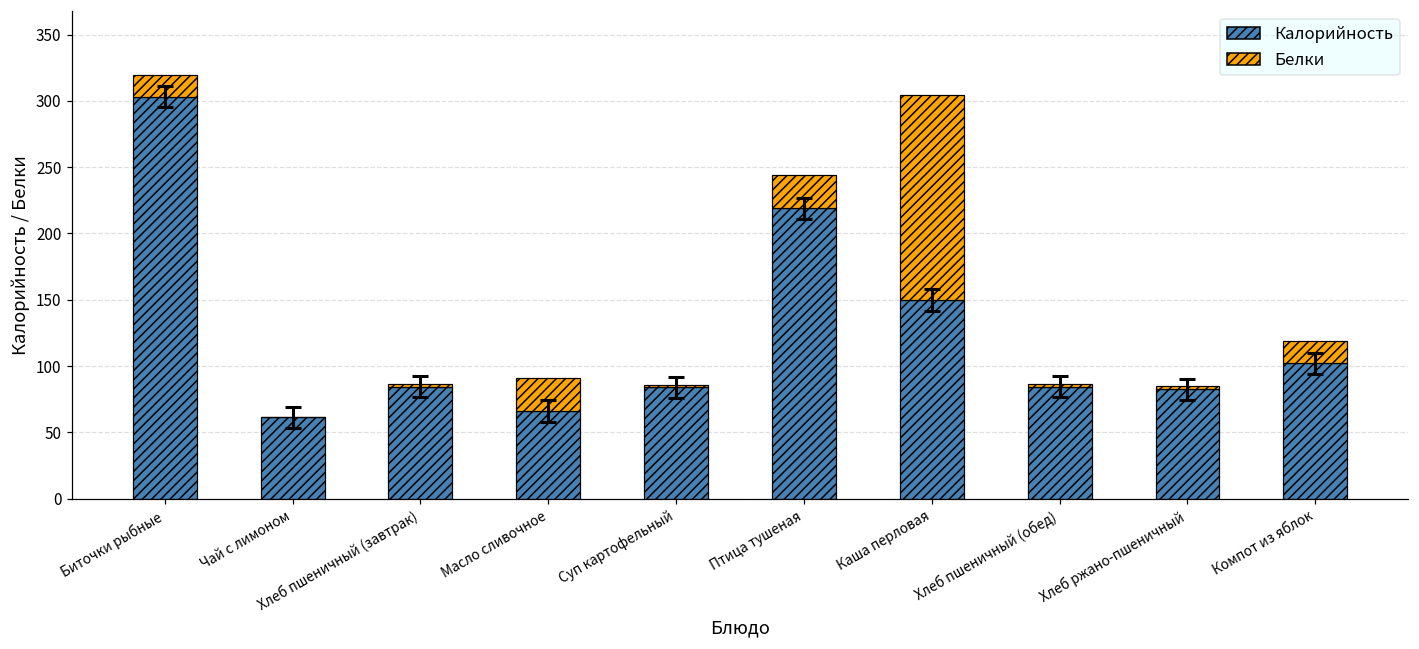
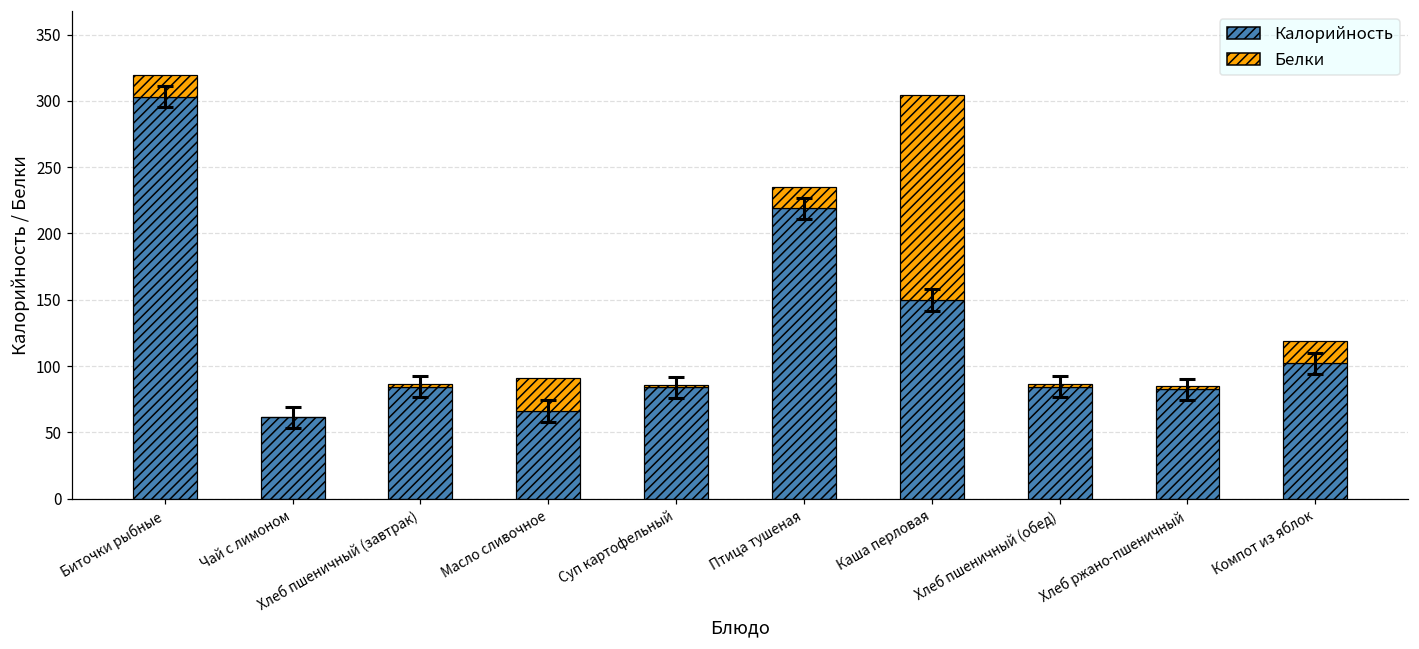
Белки, Птица тушеная: 26 -> 16
